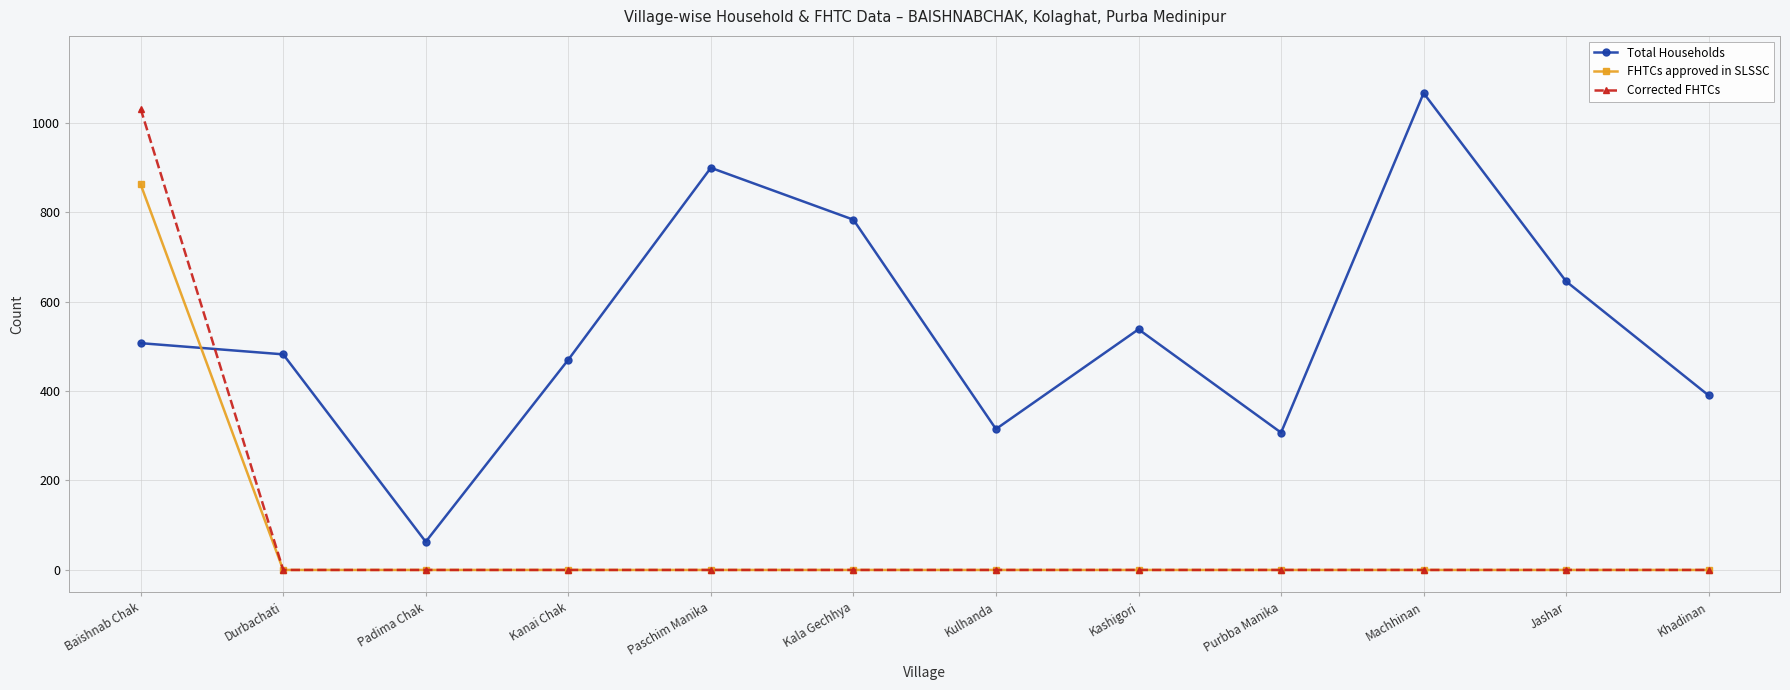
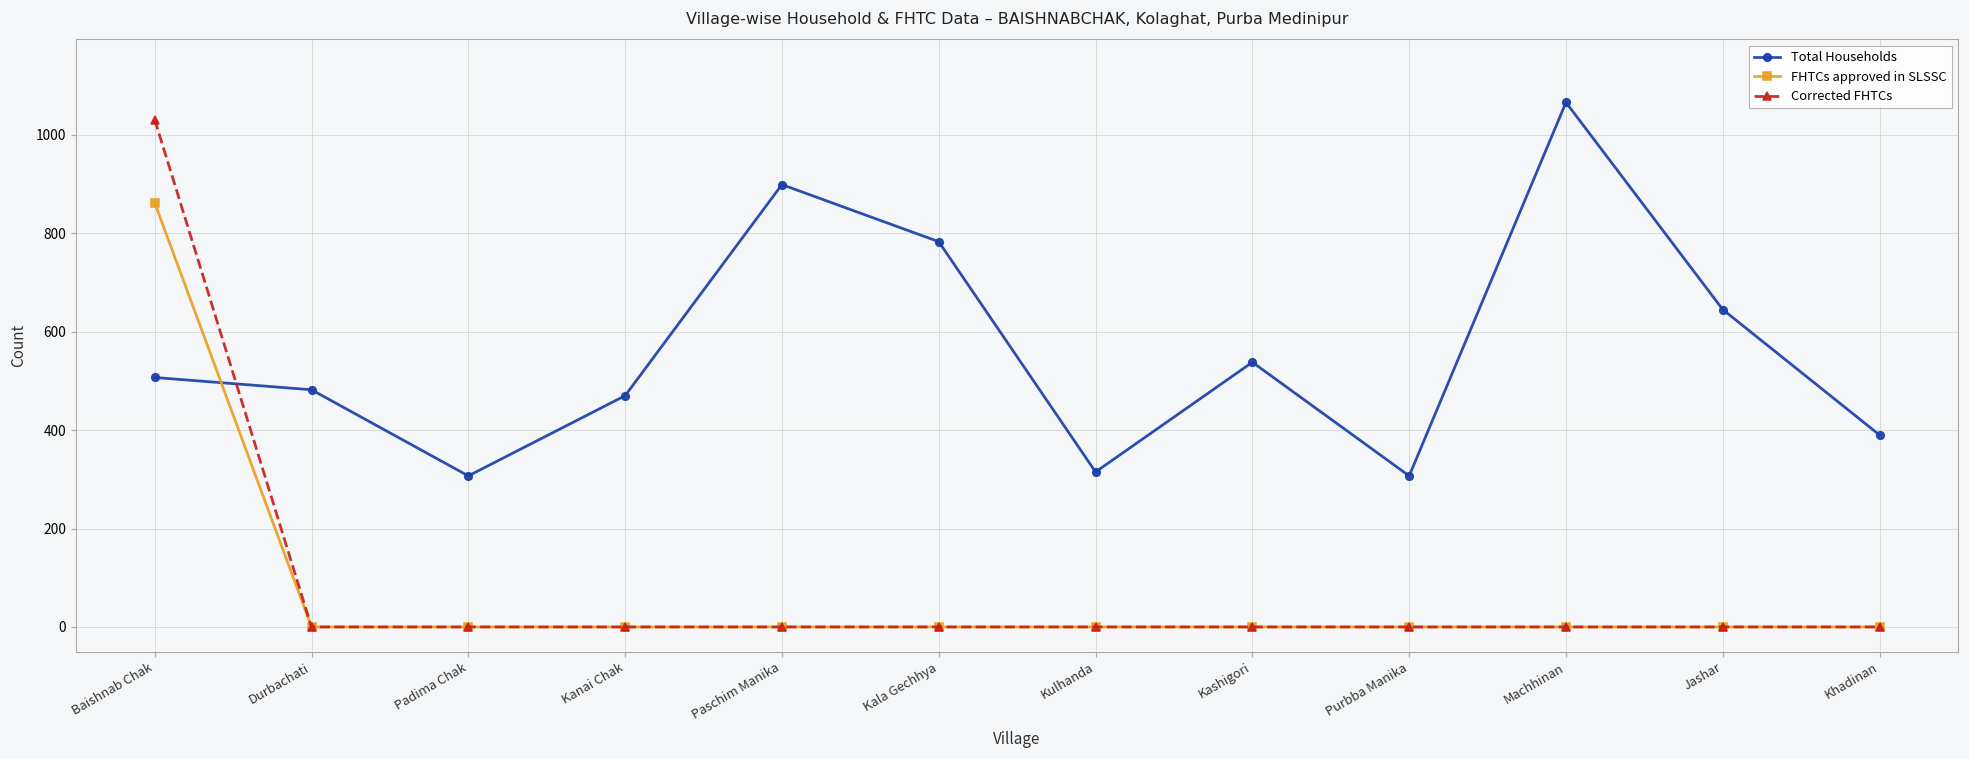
Total Households, Padima Chak: 60 -> 310
